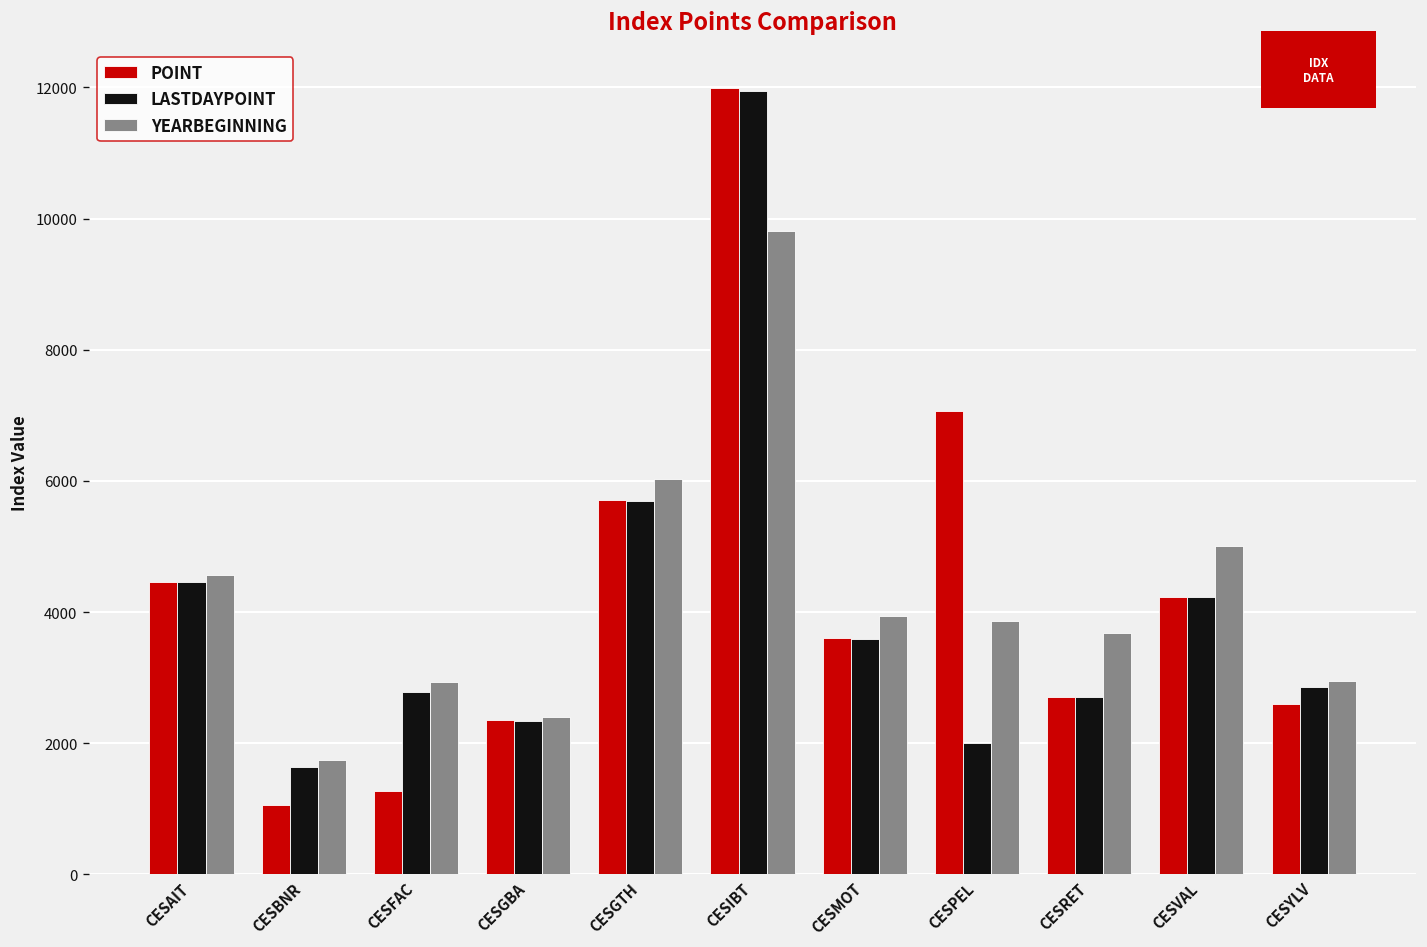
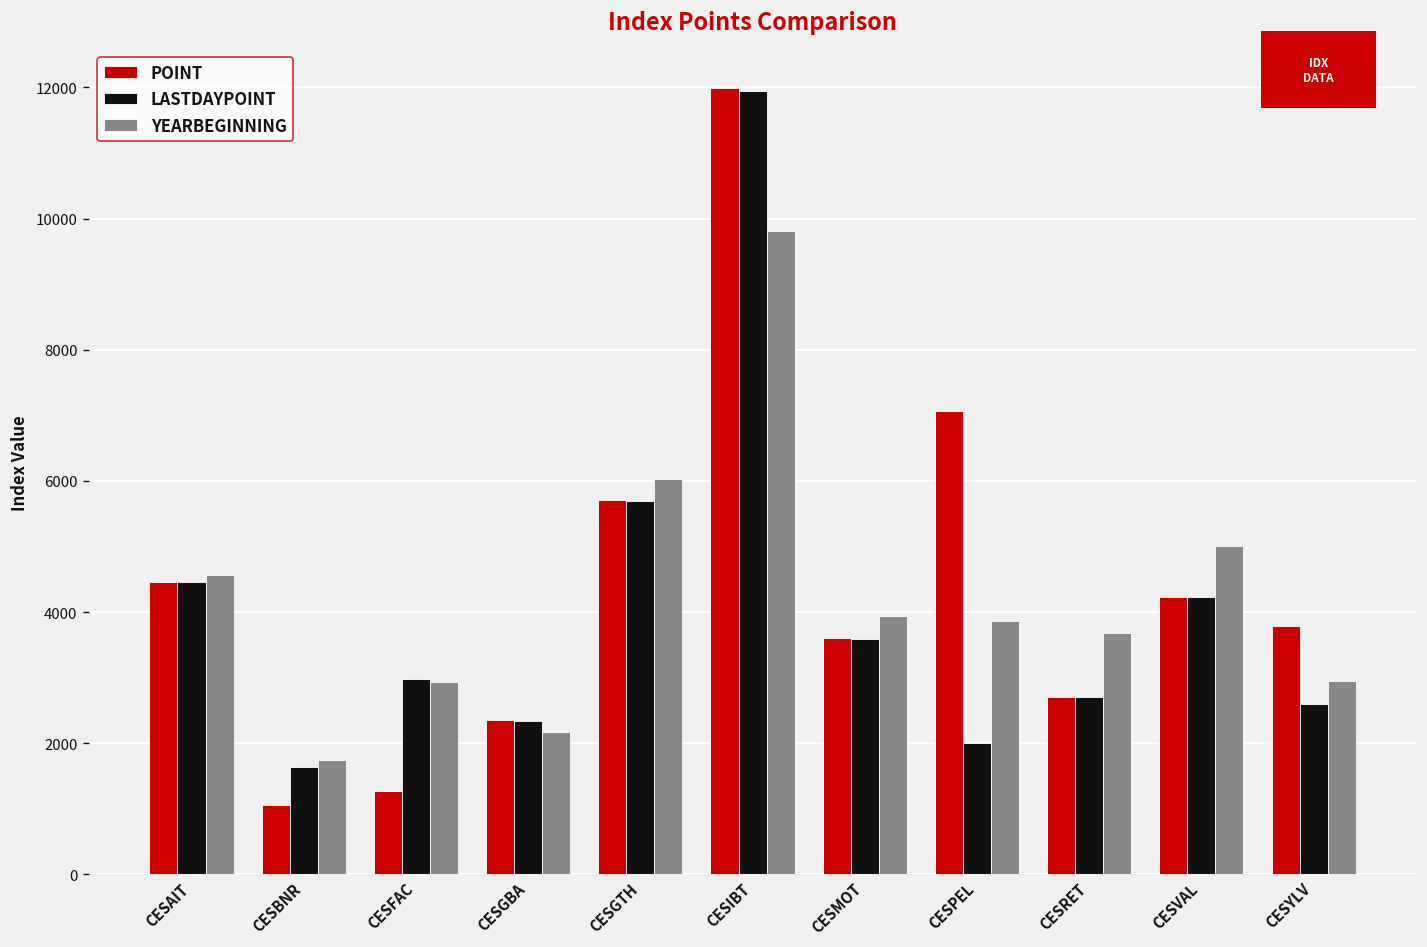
LASTDAYPOINT, CESFAC: 2800 -> 3000
YEARBEGINNING, CESGBA: 2400 -> 2200
POINT, CESYLV: 2600 -> 3800
LASTDAYPOINT, CESYLV: 2900 -> 2600
